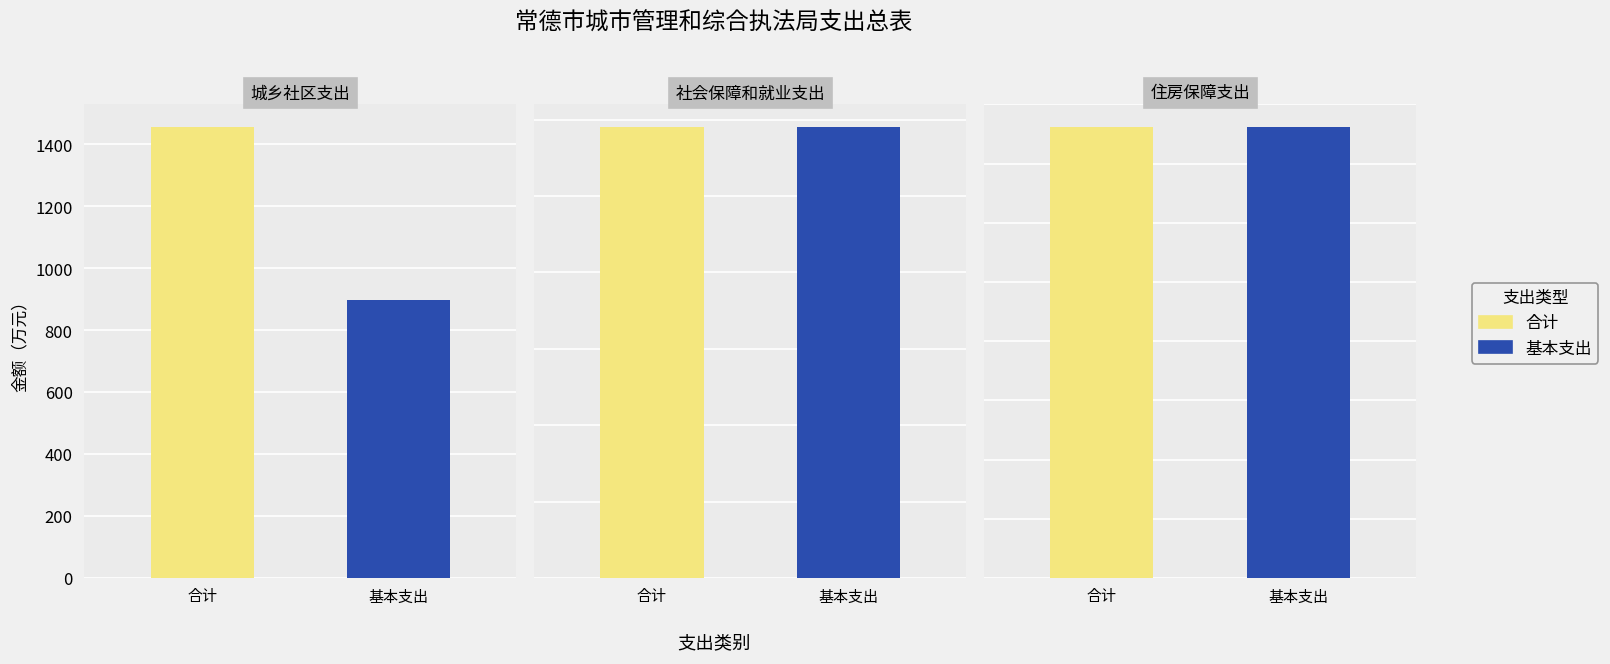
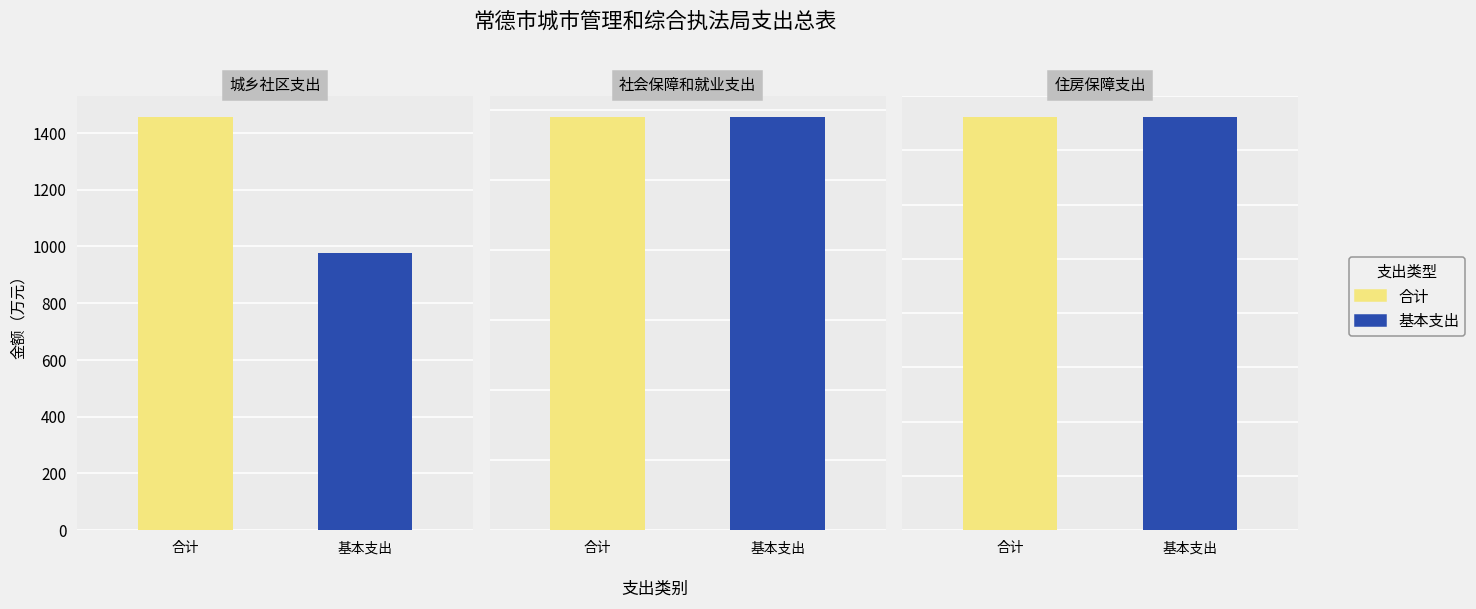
城乡社区支出, 基本支出: 900 -> 980
